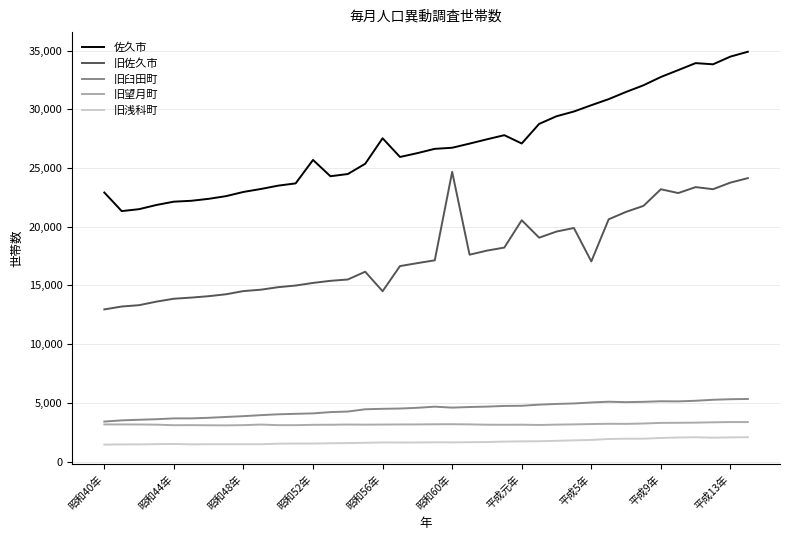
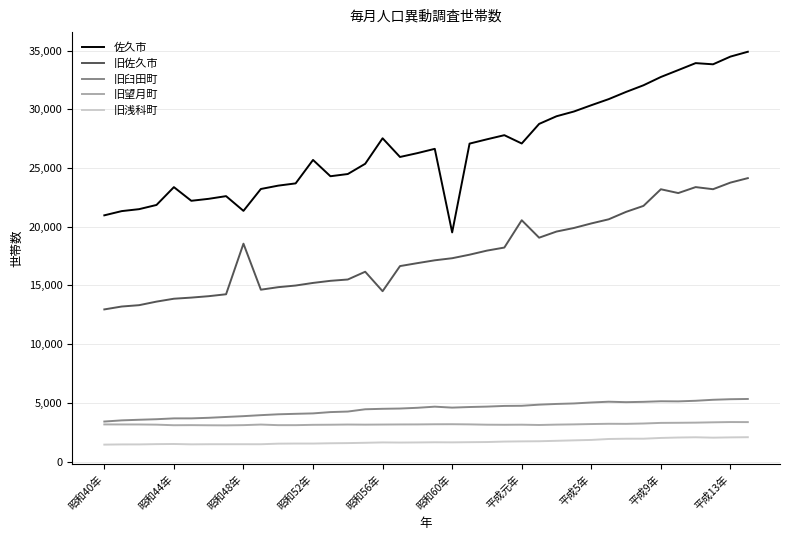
佐久市, 昭和40年: 22,900 -> 21,000
佐久市, 昭和44年: 22,100 -> 23,400
佐久市, 昭和48年: 23,000 -> 21,400
旧佐久市, 昭和48年: 14,500 -> 18,600
佐久市, 昭和60年: 26,700 -> 19,500
旧佐久市, 昭和60年: 24,700 -> 17,300
旧佐久市, 平成5年: 17,000 -> 20,300
